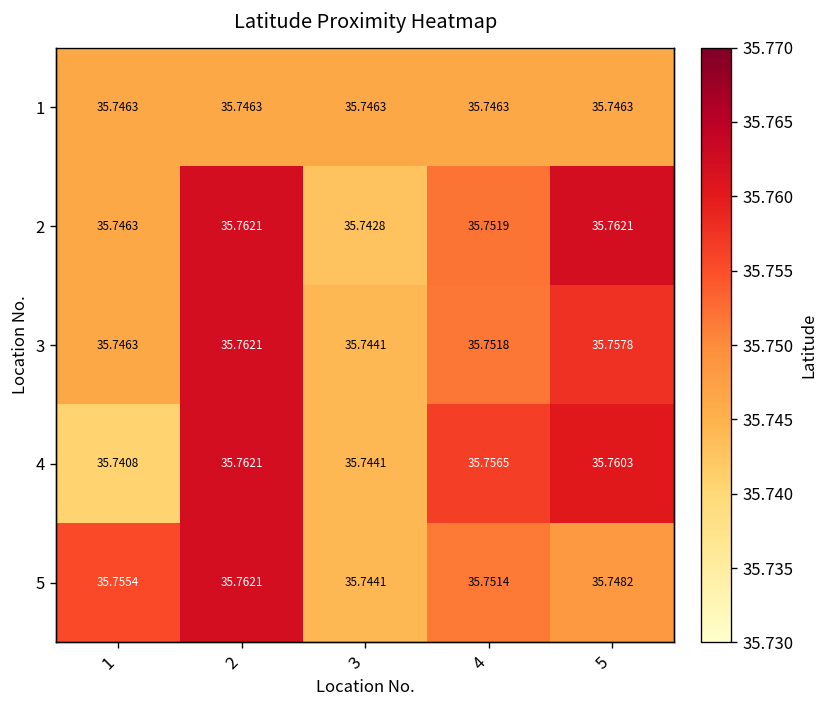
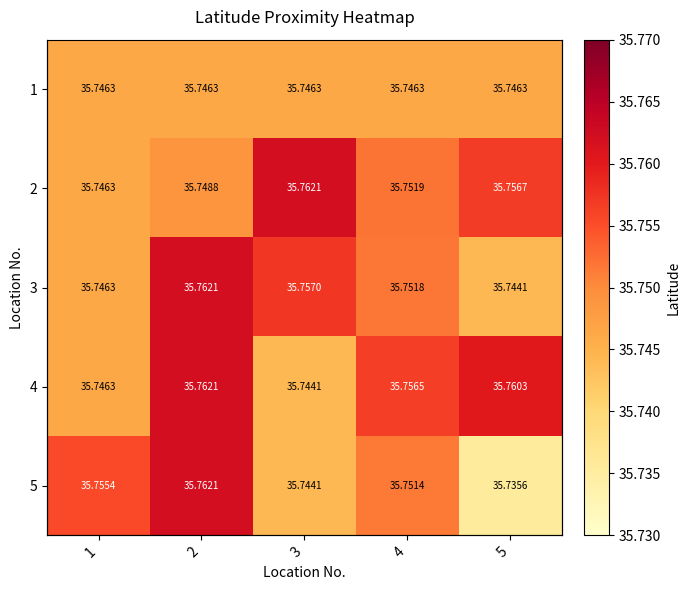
2, 2: 35.7621 -> 35.7488
2, 3: 35.7428 -> 35.7621
2, 5: 35.7621 -> 35.7567
3, 3: 35.7441 -> 35.7570
3, 5: 35.7578 -> 35.7441
4, 1: 35.7408 -> 35.7463
5, 5: 35.7482 -> 35.7356
